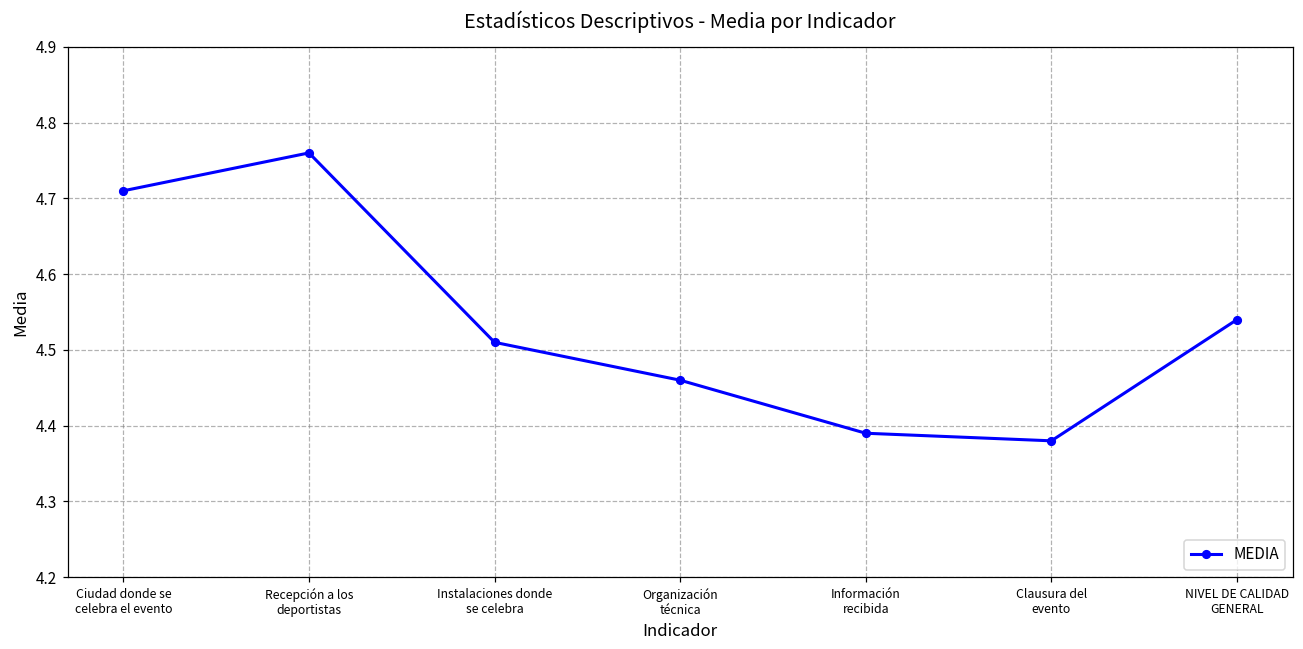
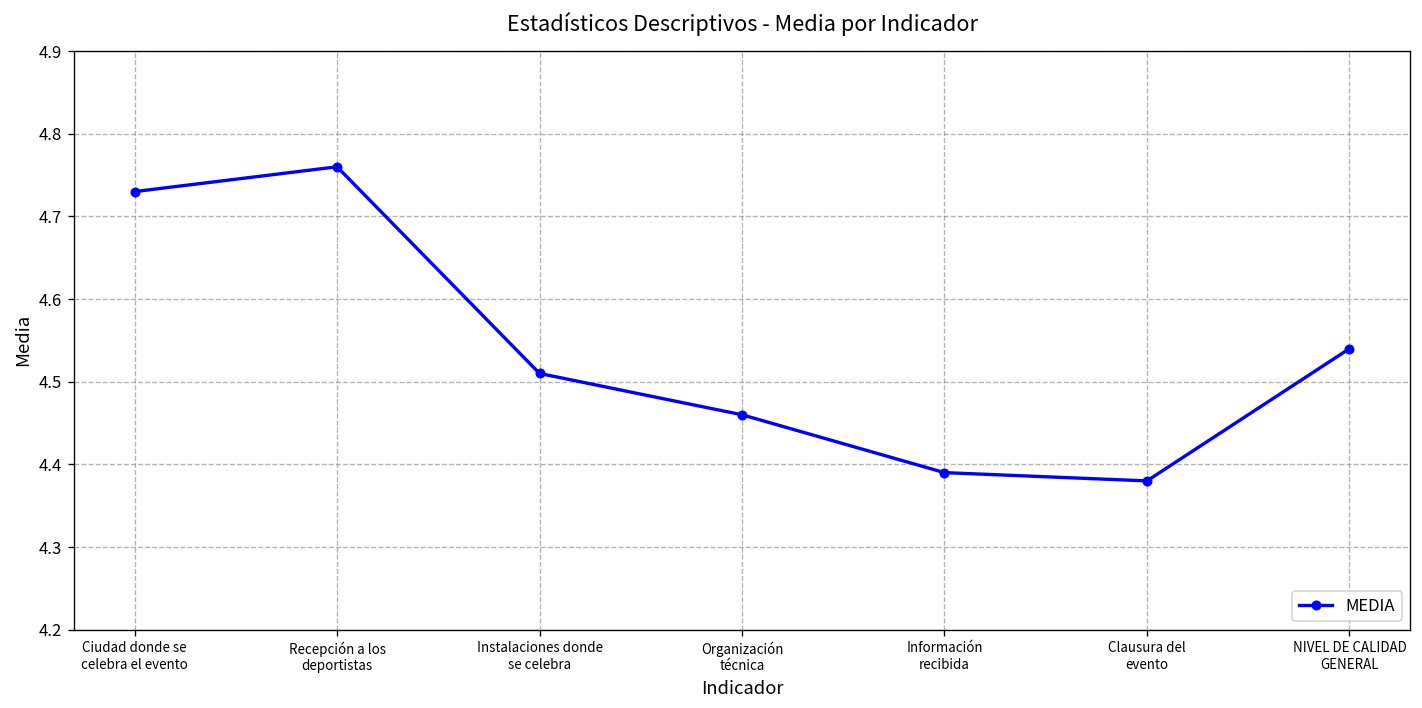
Ciudad donde se celebra el evento: 4.71 -> 4.73
